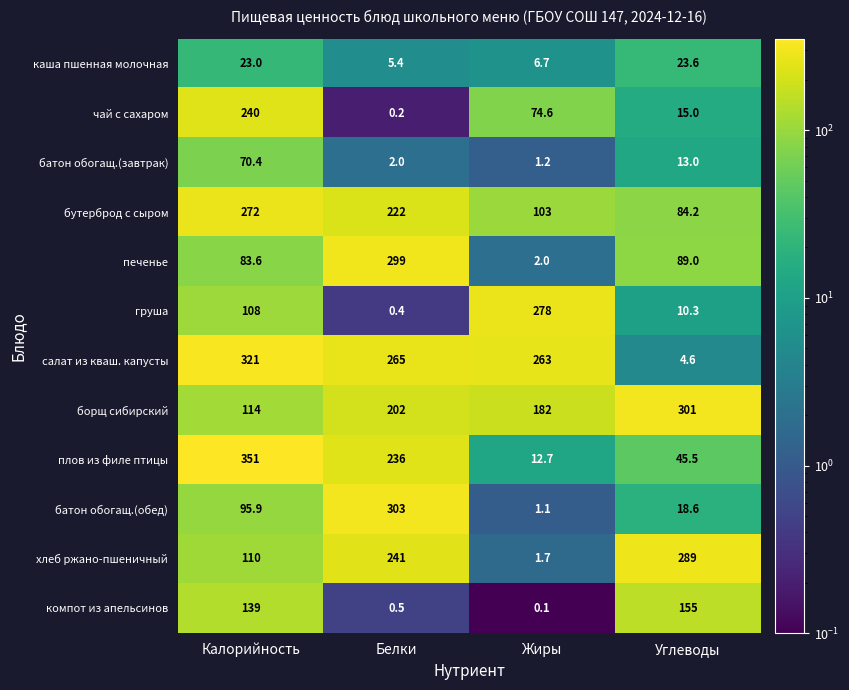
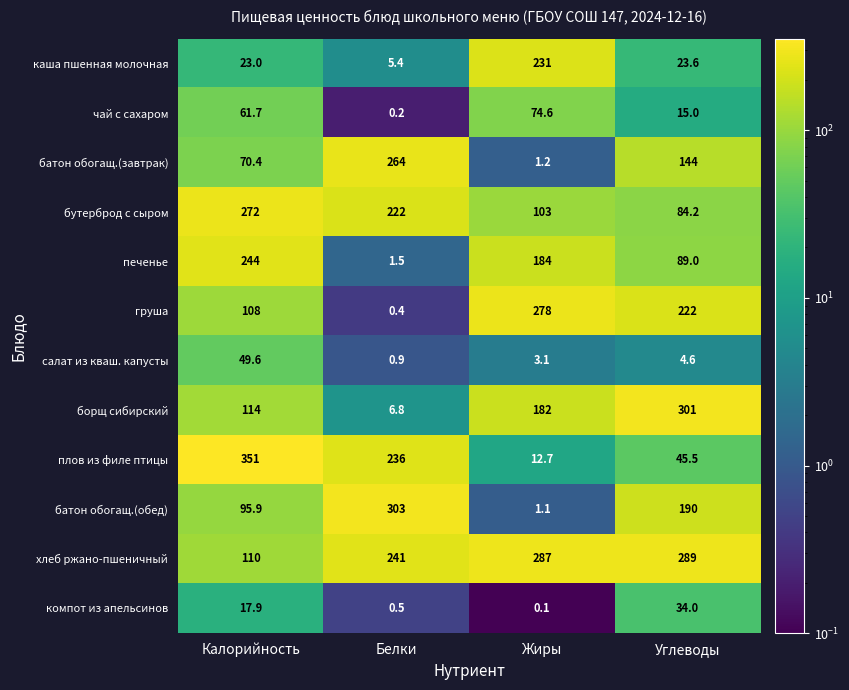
каша пшенная молочная, Жиры: 6.7 -> 231
чай с сахаром, Калорийность: 240 -> 61.7
батон обогащ.(завтрак), Белки: 2.0 -> 264
батон обогащ.(завтрак), Углеводы: 13.0 -> 144
печенье, Калорийность: 83.6 -> 244
печенье, Белки: 299 -> 1.5
печенье, Жиры: 2.0 -> 184
груша, Углеводы: 10.3 -> 222
салат из кваш. капусты, Калорийность: 321 -> 49.6
салат из кваш. капусты, Белки: 265 -> 0.9
салат из кваш. капусты, Жиры: 263 -> 3.1
борщ сибирский, Белки: 202 -> 6.8
батон обогащ.(обед), Углеводы: 18.6 -> 190
хлеб ржано-пшеничный, Жиры: 1.7 -> 287
компот из апельсинов, Калорийность: 139 -> 17.9
компот из апельсинов, Углеводы: 155 -> 34.0
